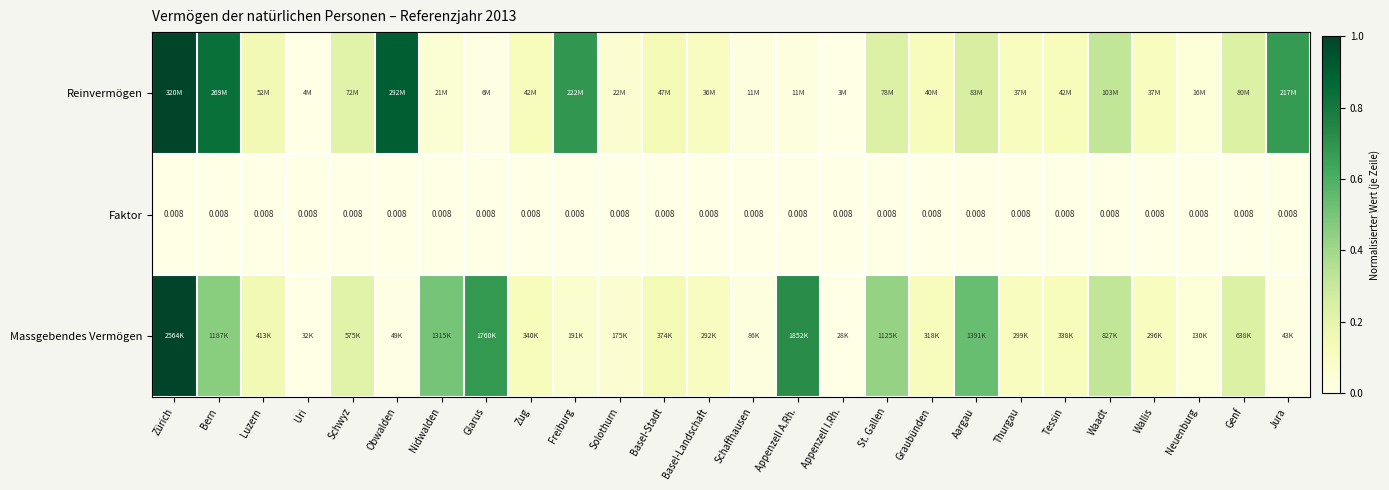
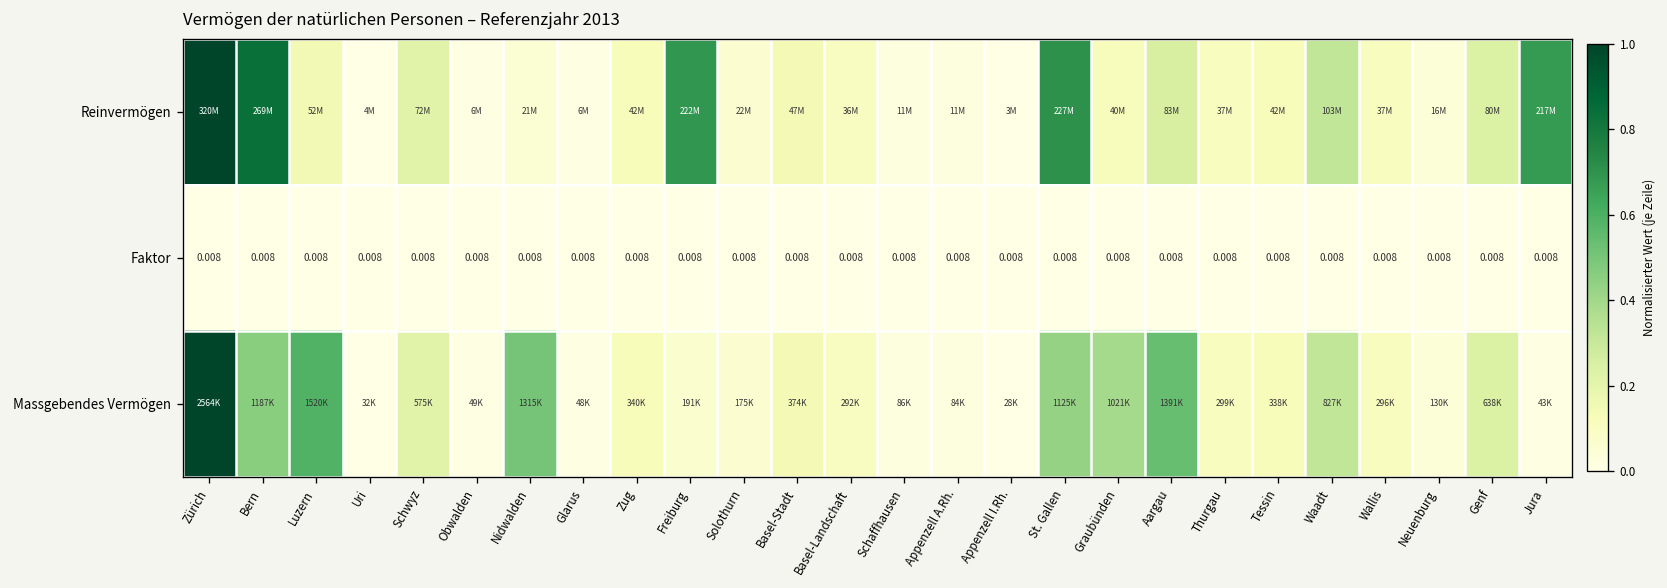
Reinvermögen, Obwalden: 292M -> 6M
Reinvermögen, St. Gallen: 78M -> 227M
Massgebendes Vermögen, Luzern: 413K -> 1520K
Massgebendes Vermögen, Glarus: 1760K -> 48K
Massgebendes Vermögen, Appenzell A.Rh.: 1852K -> 84K
Massgebendes Vermögen, Graubünden: 318K -> 1021K
